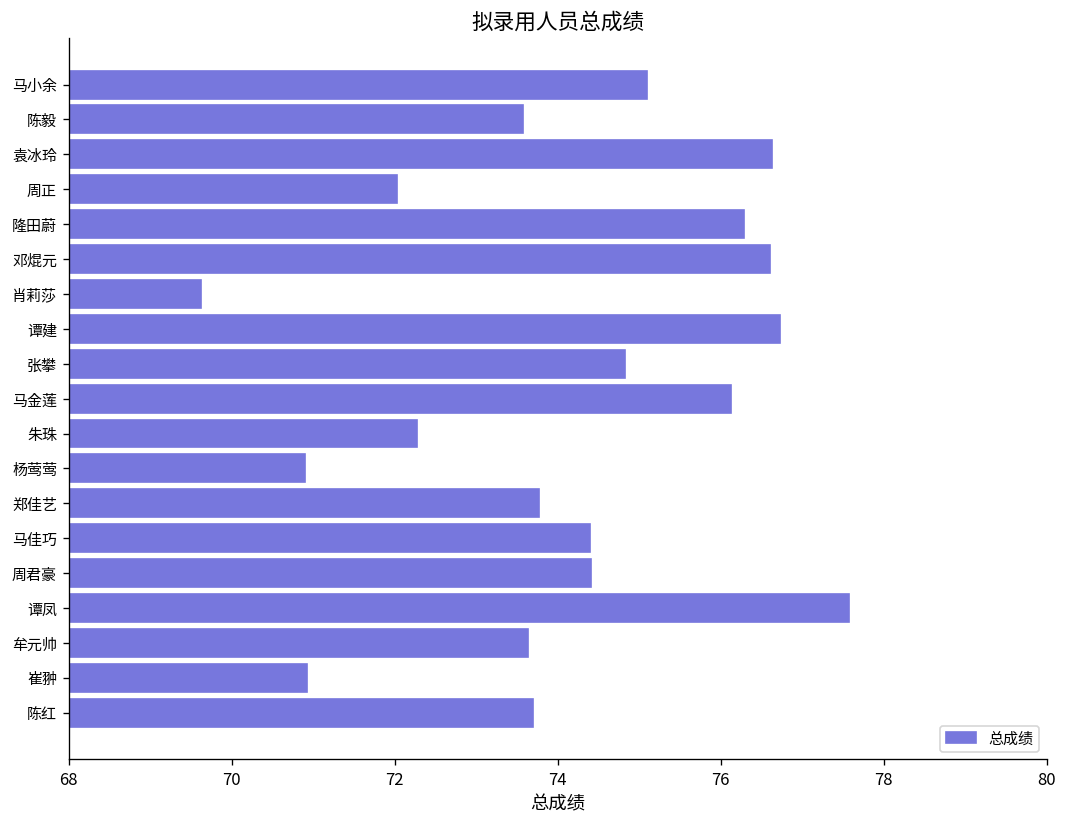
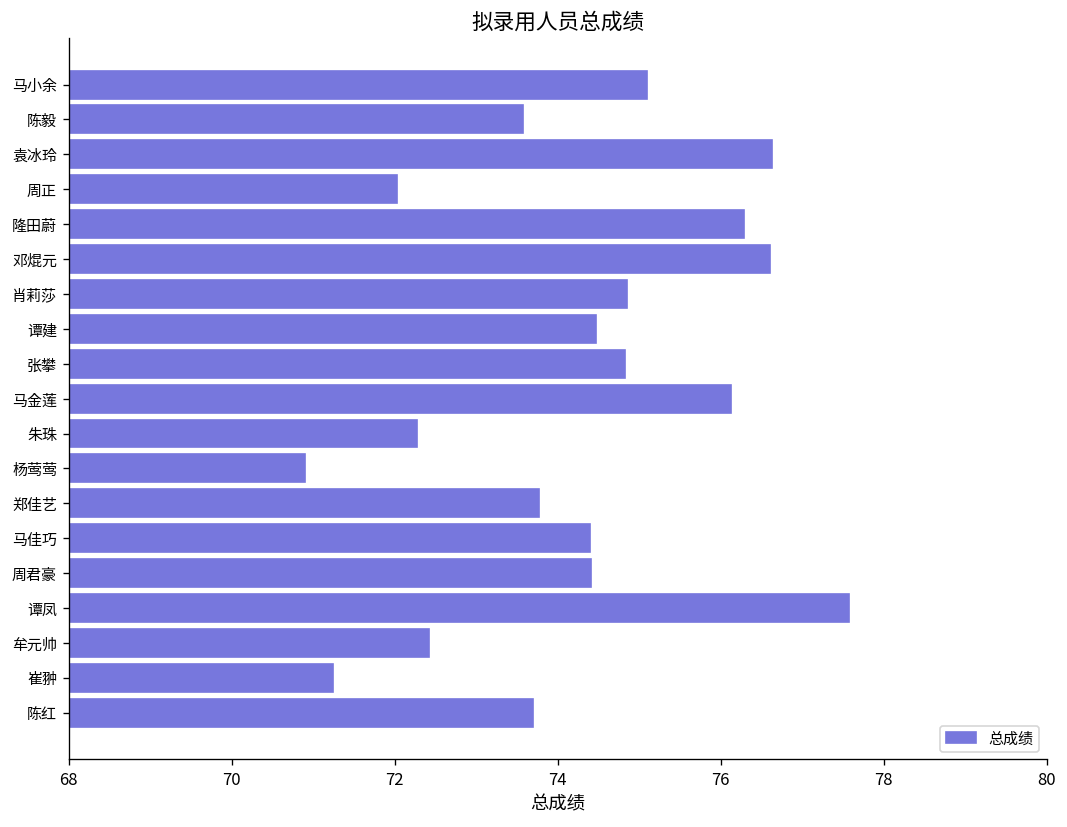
肖莉莎: 69.6 -> 74.9
谭建: 76.7 -> 74.5
牟元帅: 73.6 -> 72.4
崔翀: 70.9 -> 71.2
